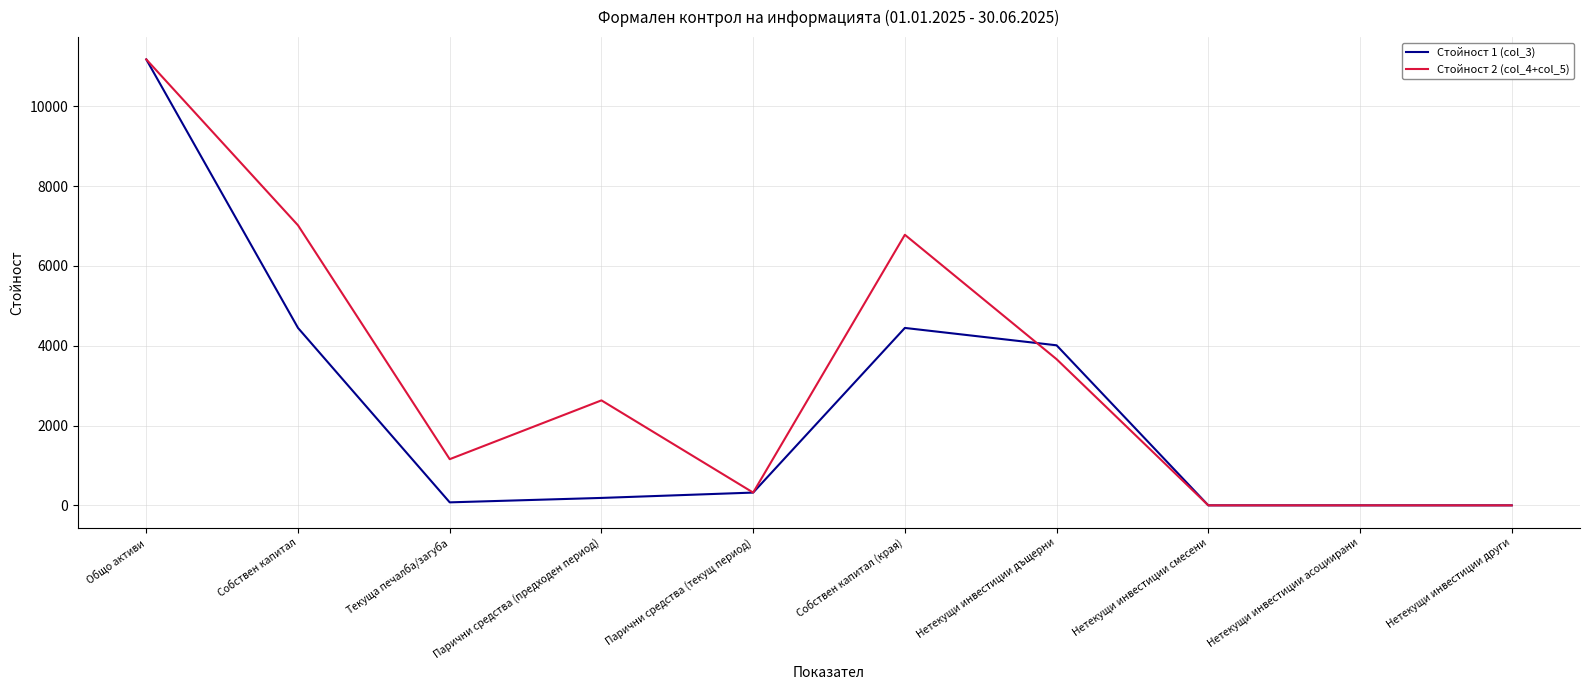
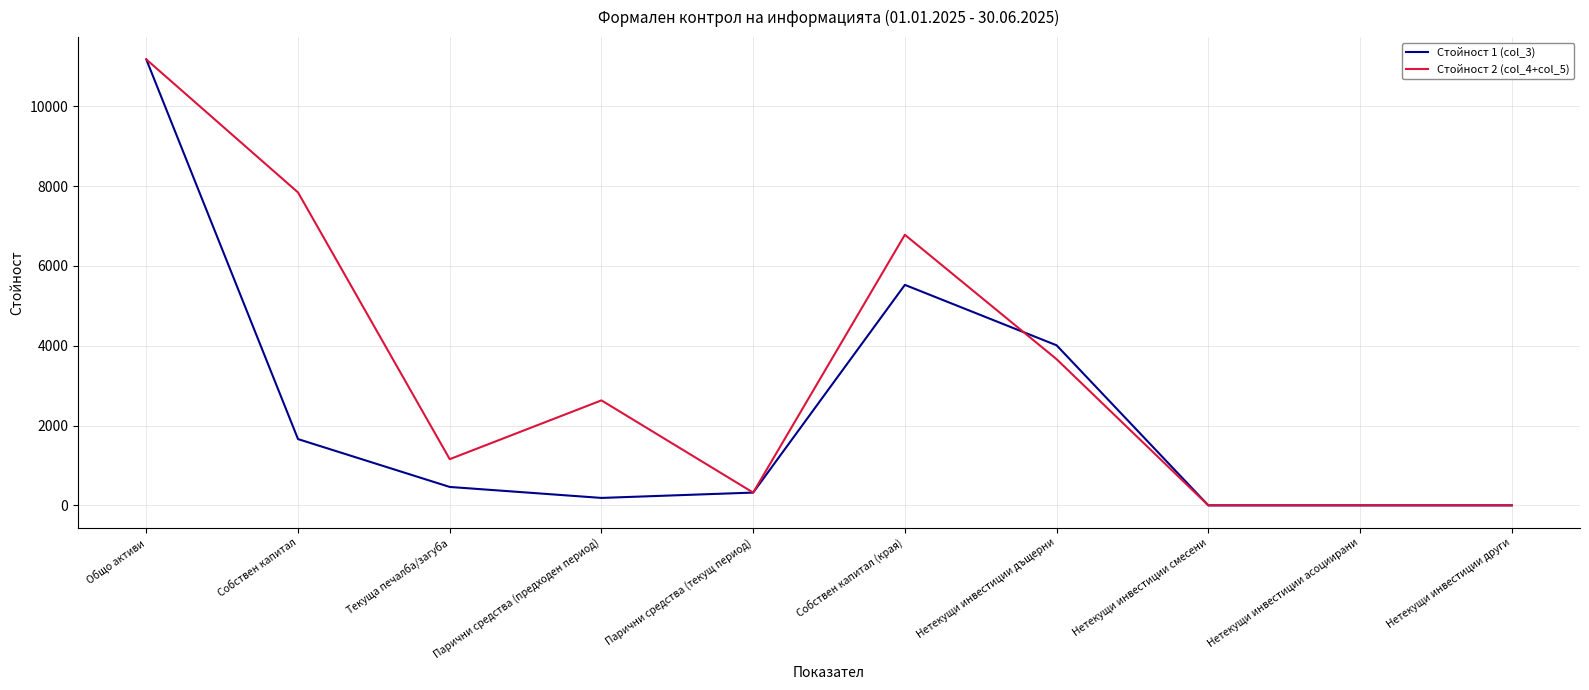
Стойност 1 (col_3), Собствен капитал: 4400 -> 1700
Стойност 2 (col_4+col_5), Собствен капитал: 7000 -> 7800
Стойност 1 (col_3), Текуща печалба/загуба: 100 -> 500
Стойност 1 (col_3), Собствен капитал (края): 4400 -> 5500
